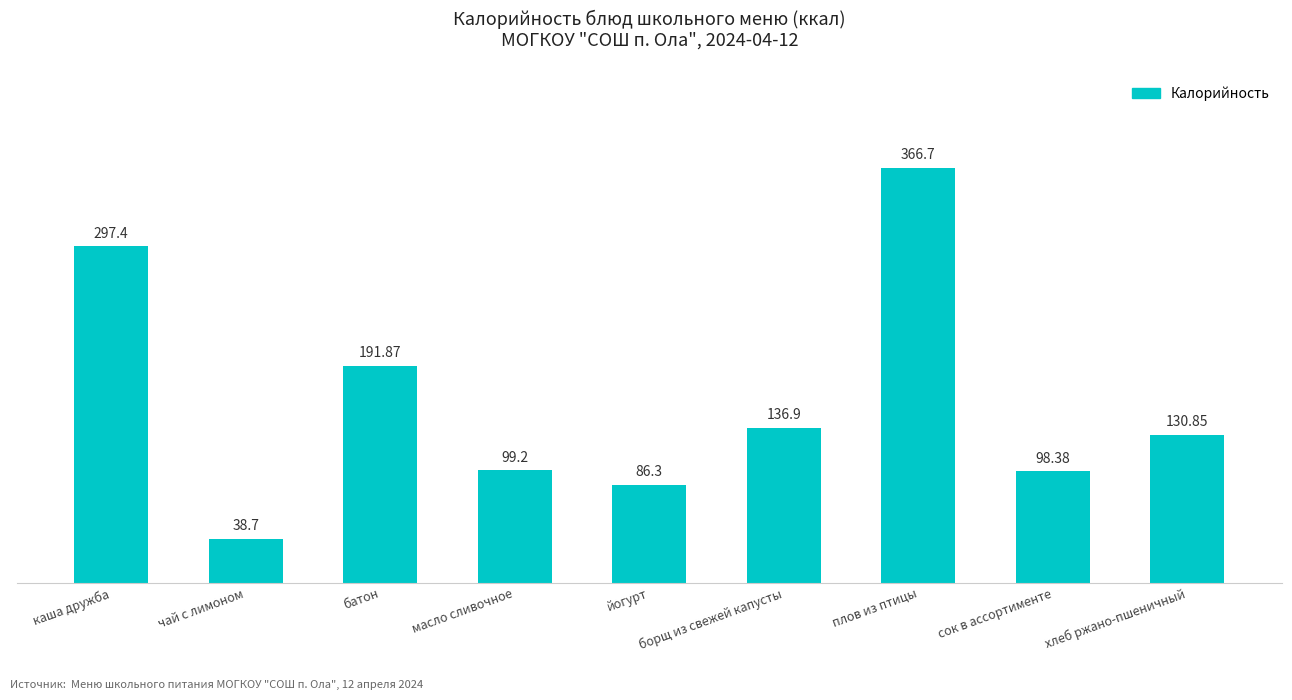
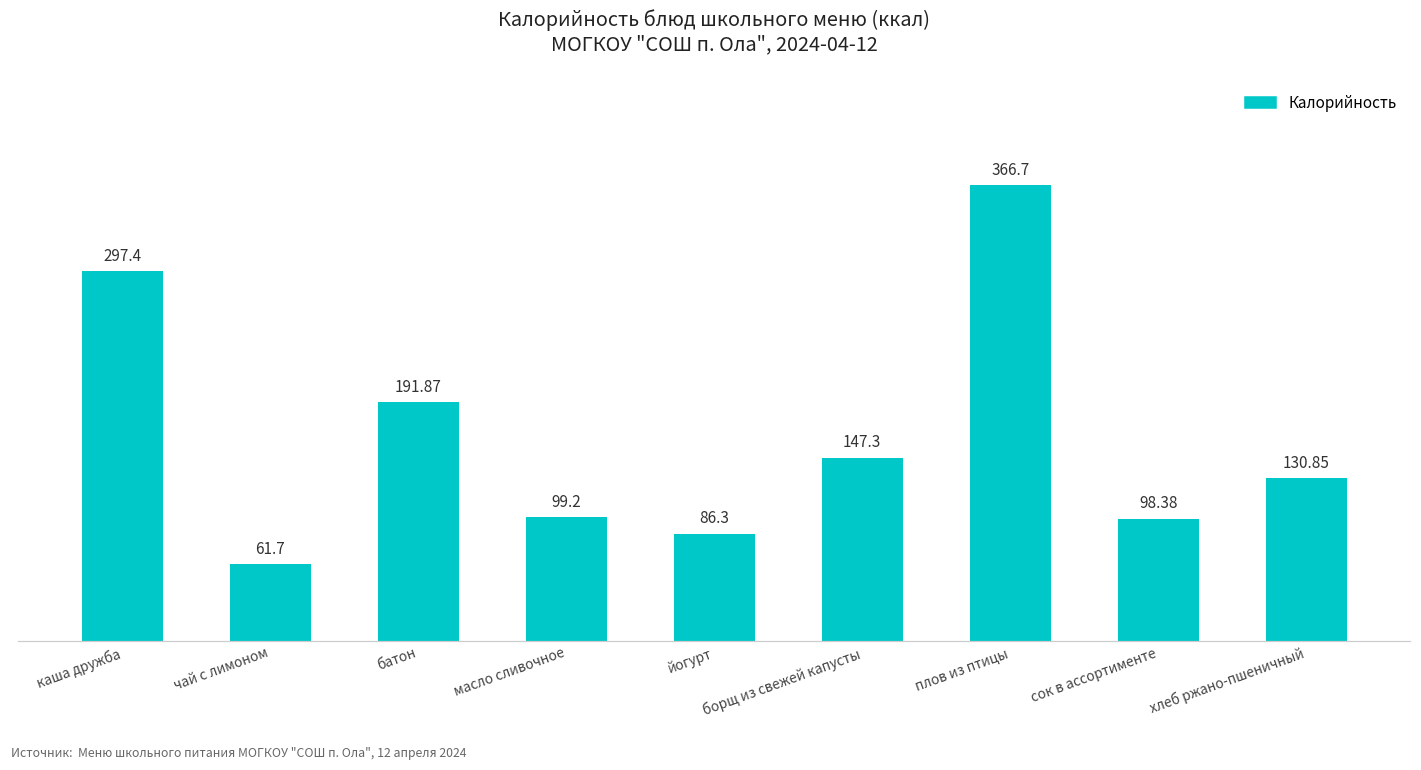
чай с лимоном: 38.7 -> 61.7
борщ из свежей капусты: 136.9 -> 147.3
